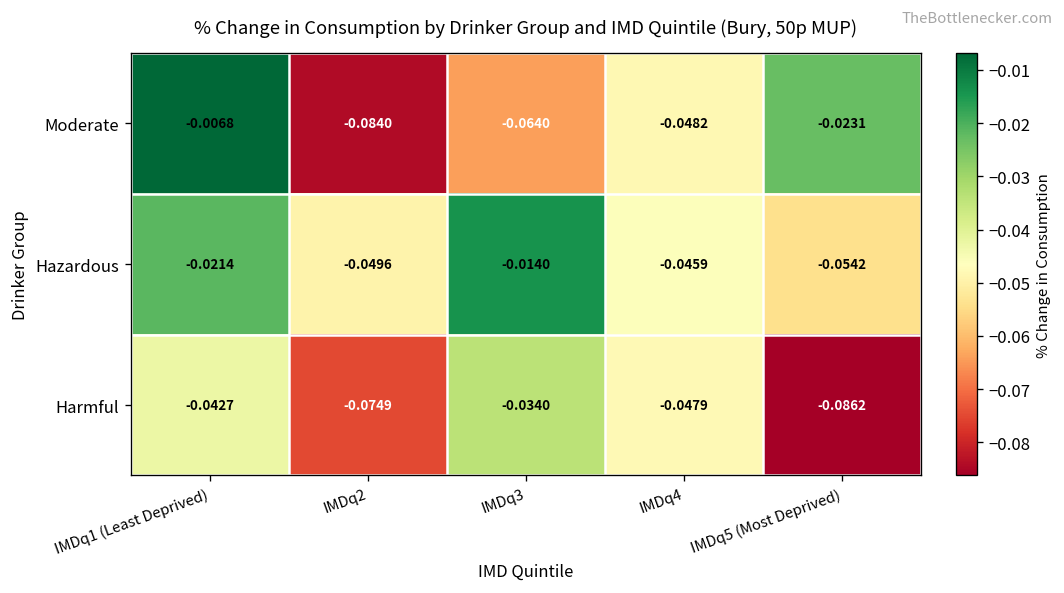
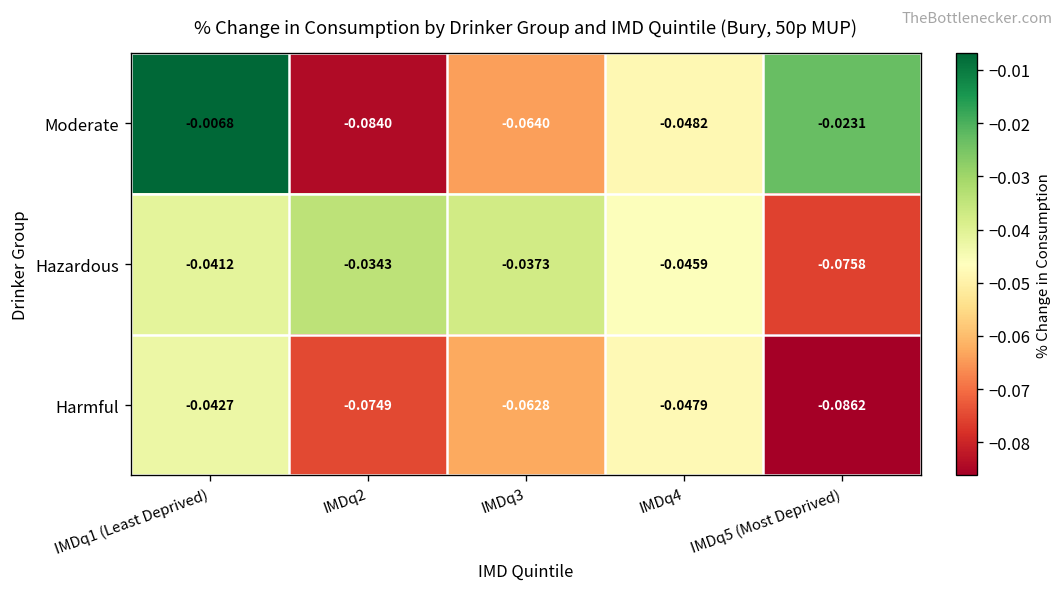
Hazardous, IMDq1 (Least Deprived): -0.0214 -> -0.0412
Hazardous, IMDq2: -0.0496 -> -0.0343
Hazardous, IMDq3: -0.0140 -> -0.0373
Hazardous, IMDq5 (Most Deprived): -0.0542 -> -0.0758
Harmful, IMDq3: -0.0340 -> -0.0628
